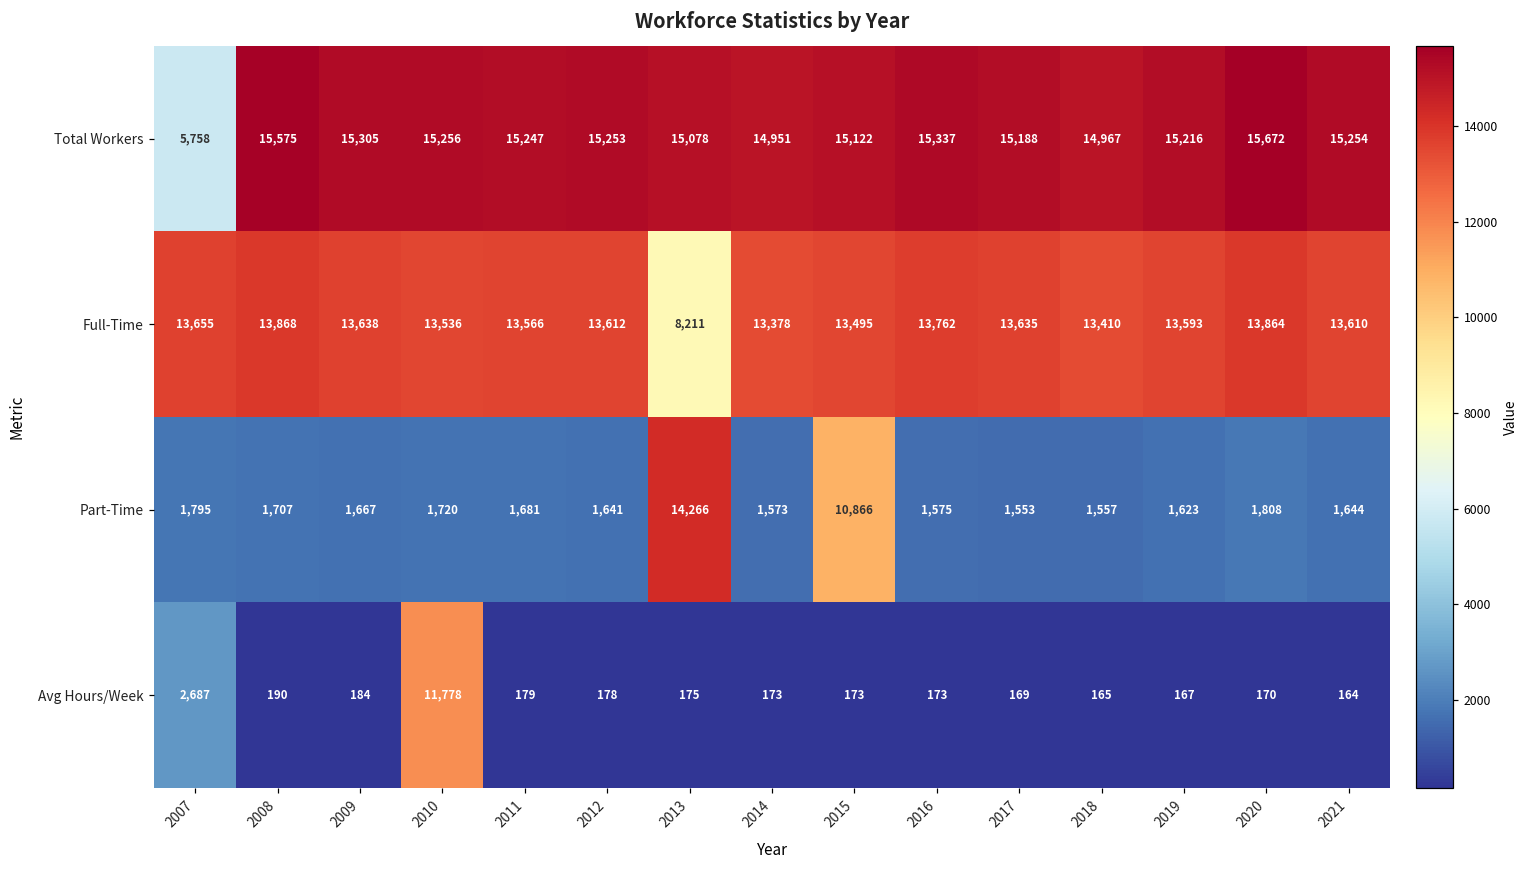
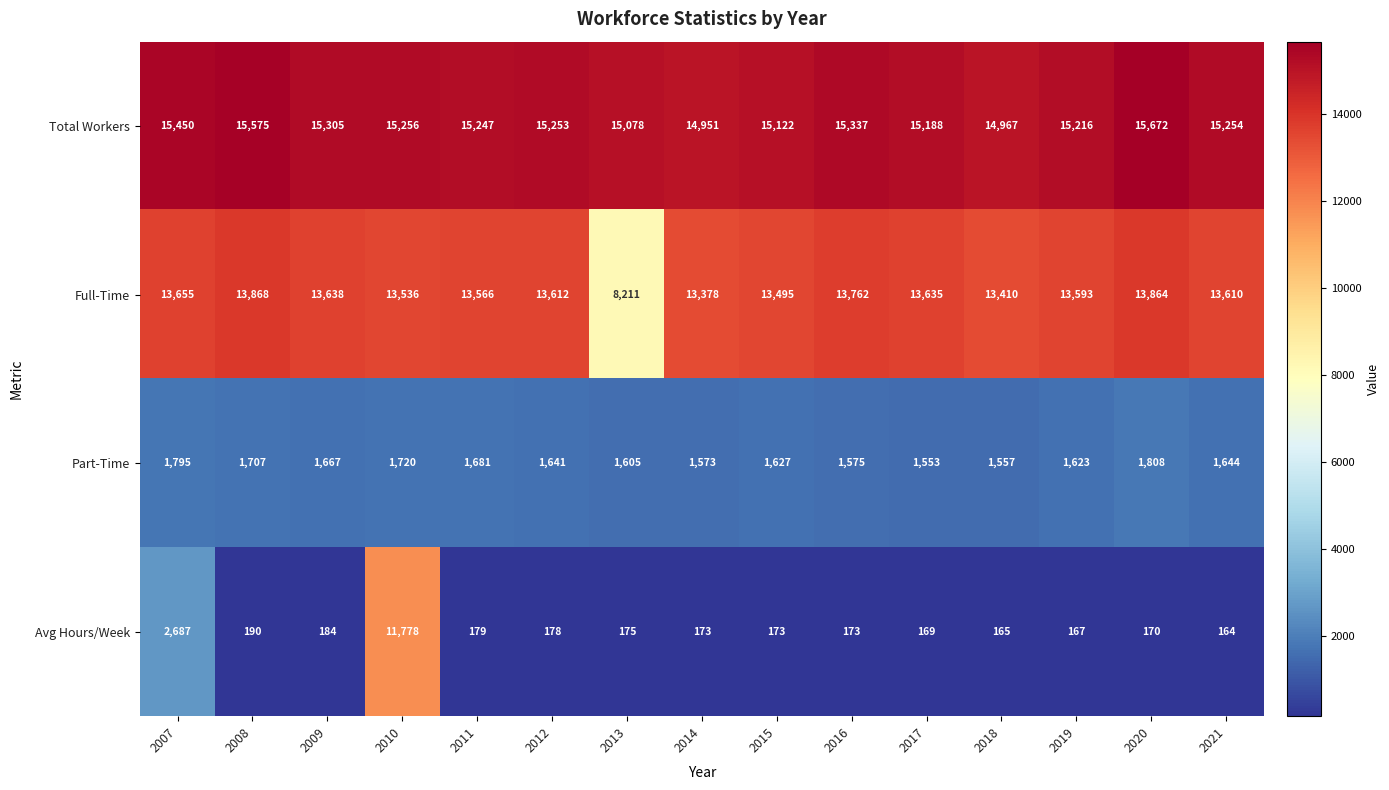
Total Workers, 2007: 5,758 -> 15,450
Part-Time, 2013: 14,266 -> 1,605
Part-Time, 2015: 10,866 -> 1,627
